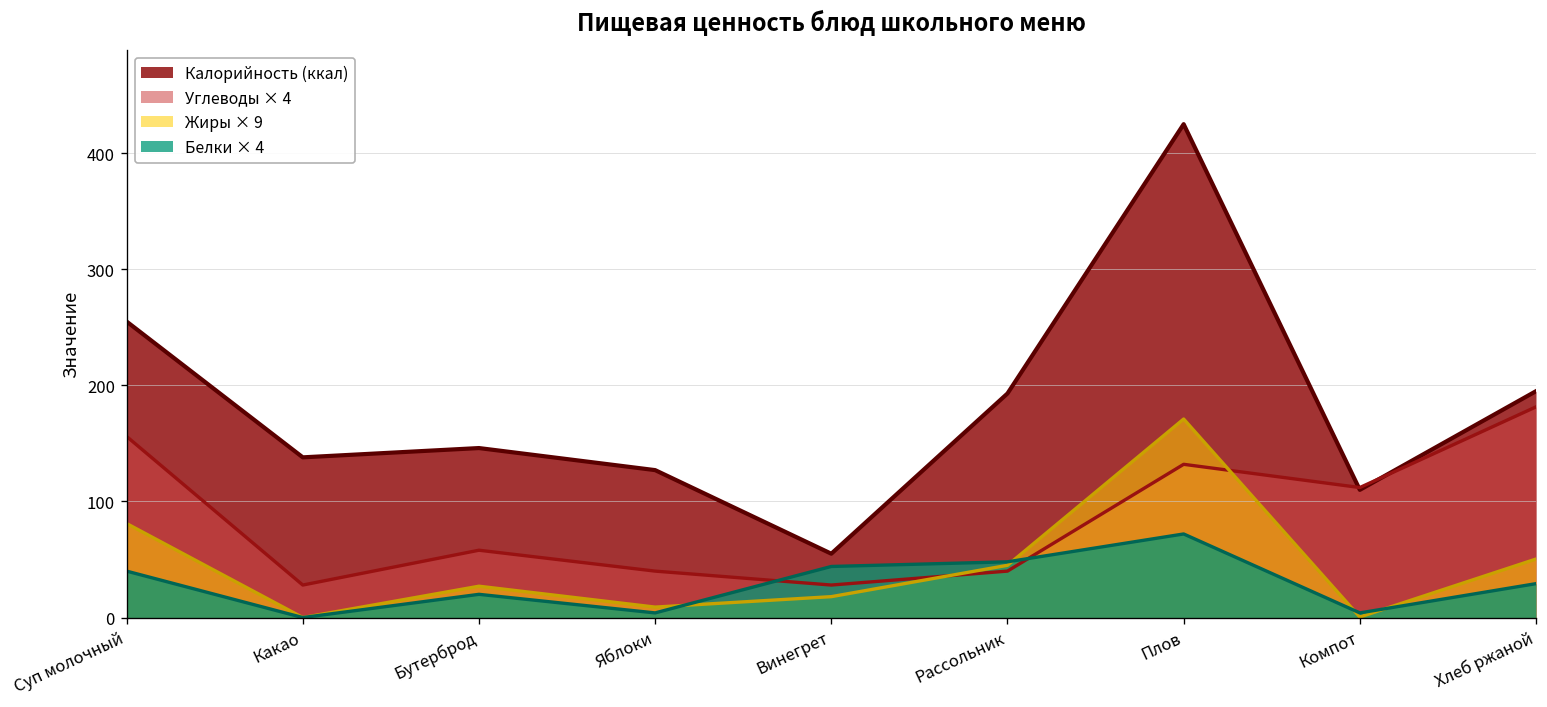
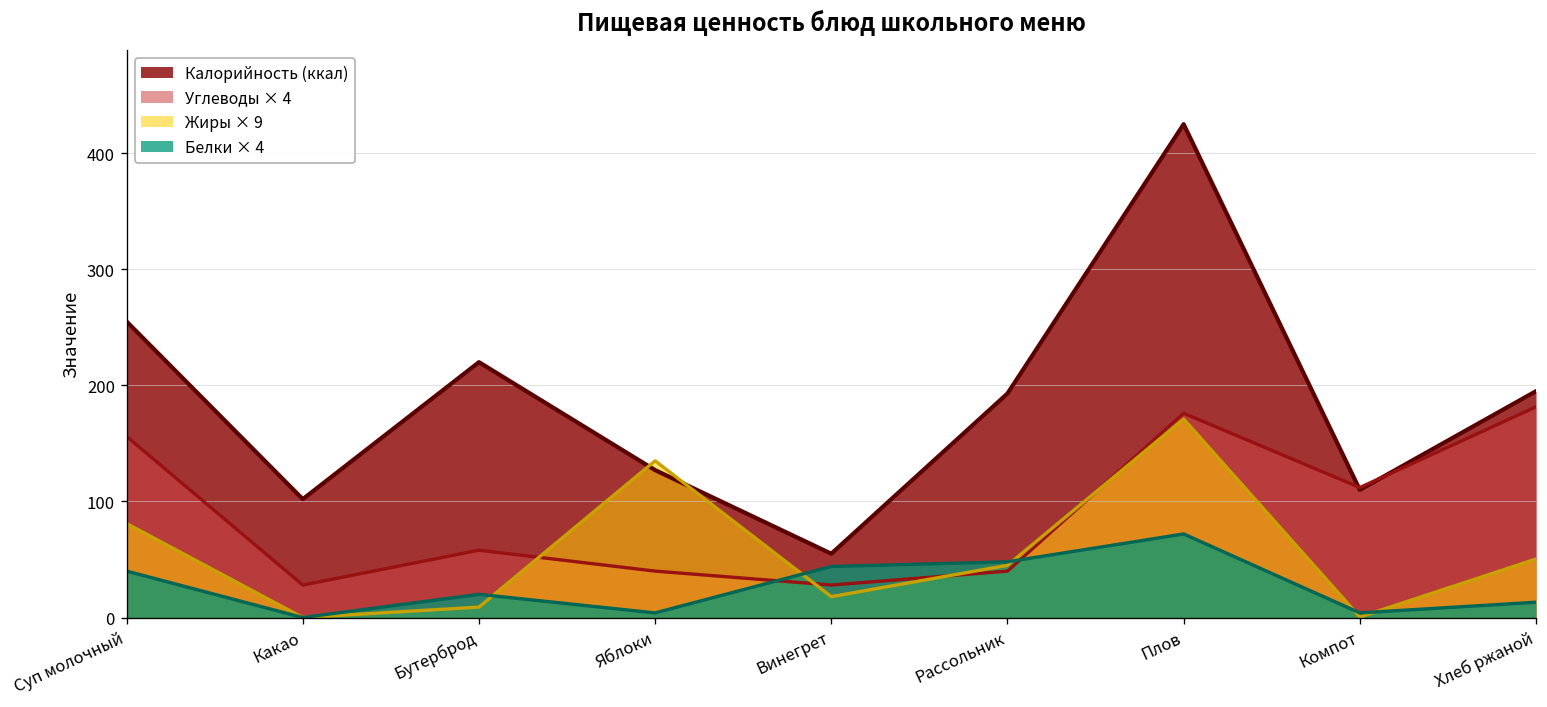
Калорийность (ккал), Какао: 140 -> 100
Калорийность (ккал), Бутерброд: 150 -> 220
Жиры × 9, Бутерброд: 30 -> 10
Жиры × 9, Яблоки: 10 -> 140
Углеводы × 4, Плов: 130 -> 180
Белки × 4, Хлеб ржаной: 30 -> 10
